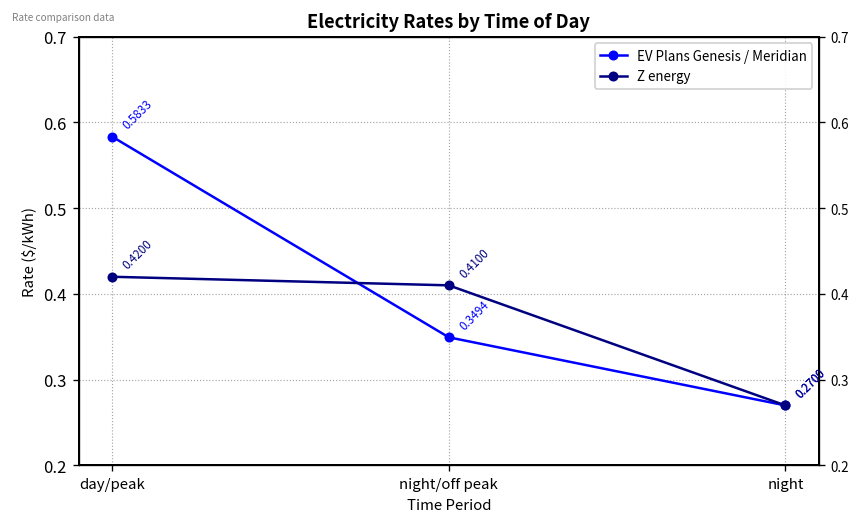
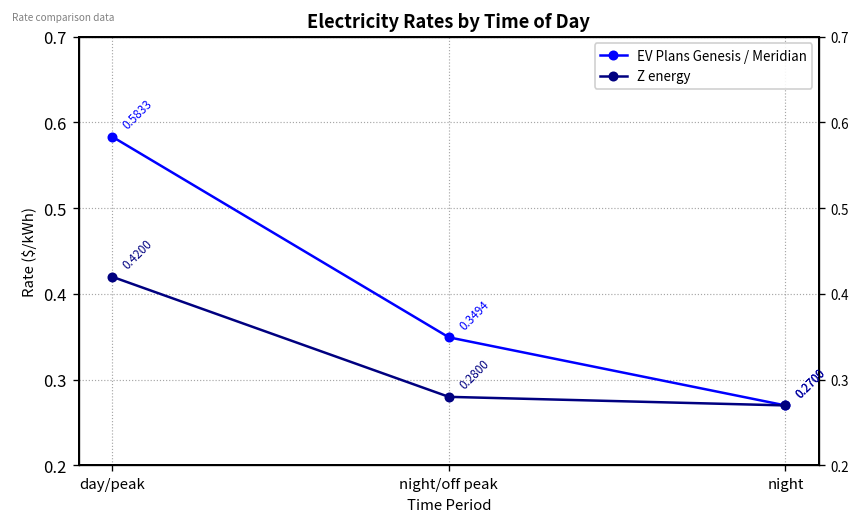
Z energy, night/off peak: 0.4100 -> 0.2800
